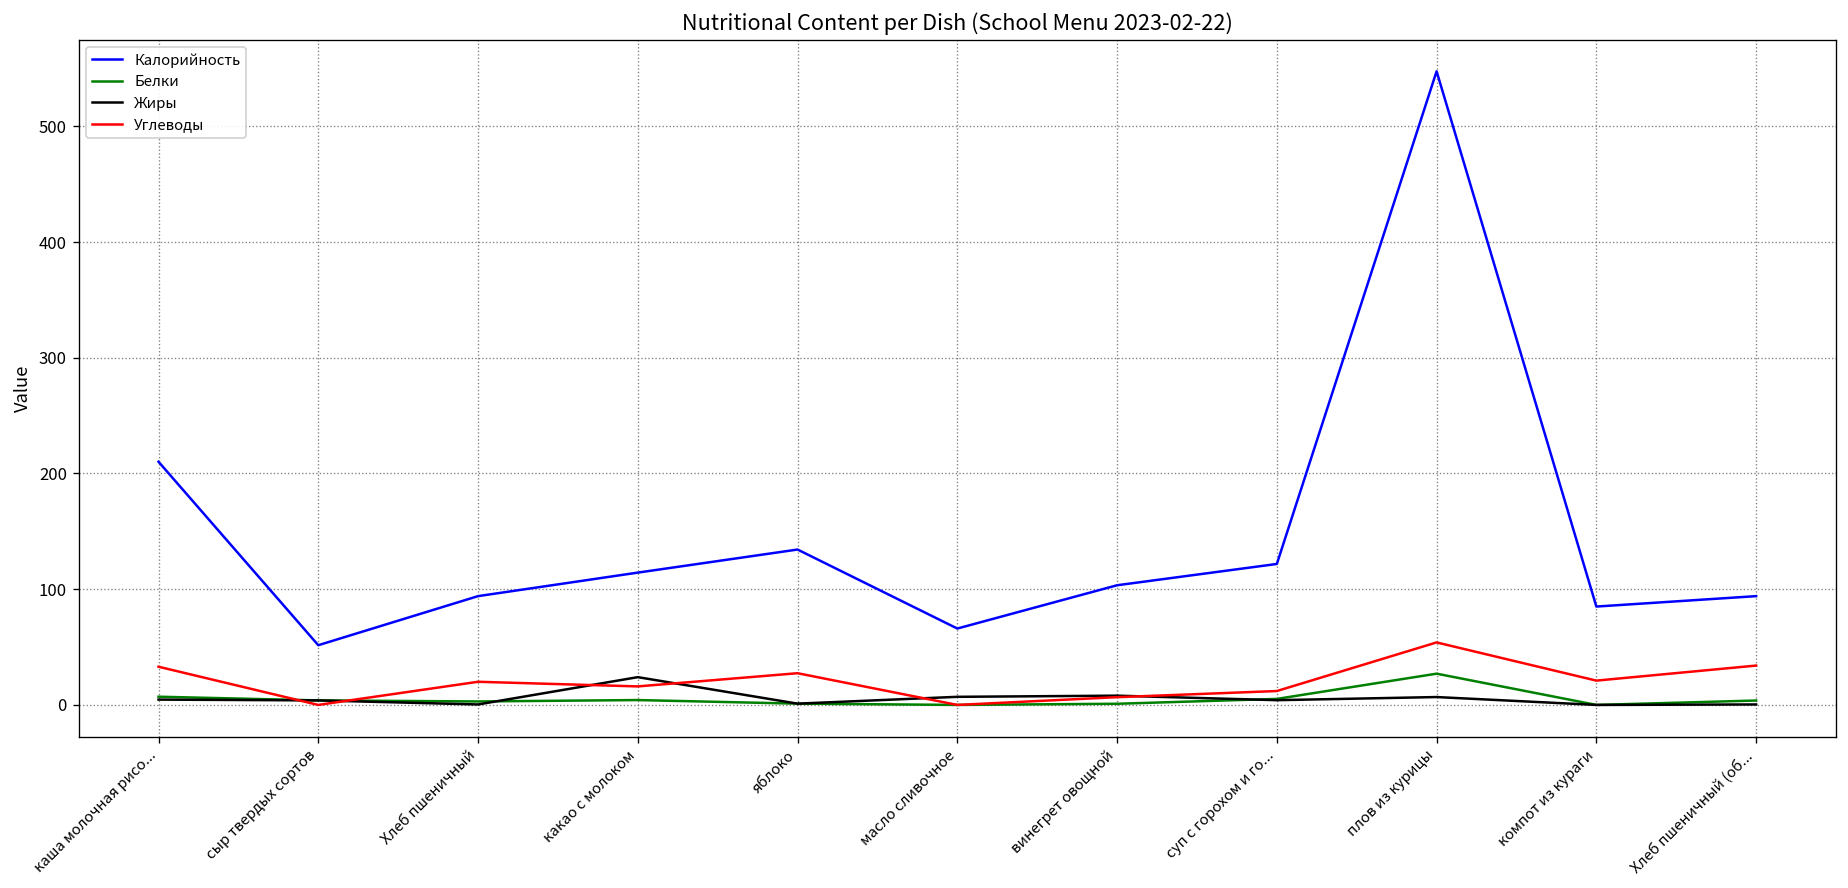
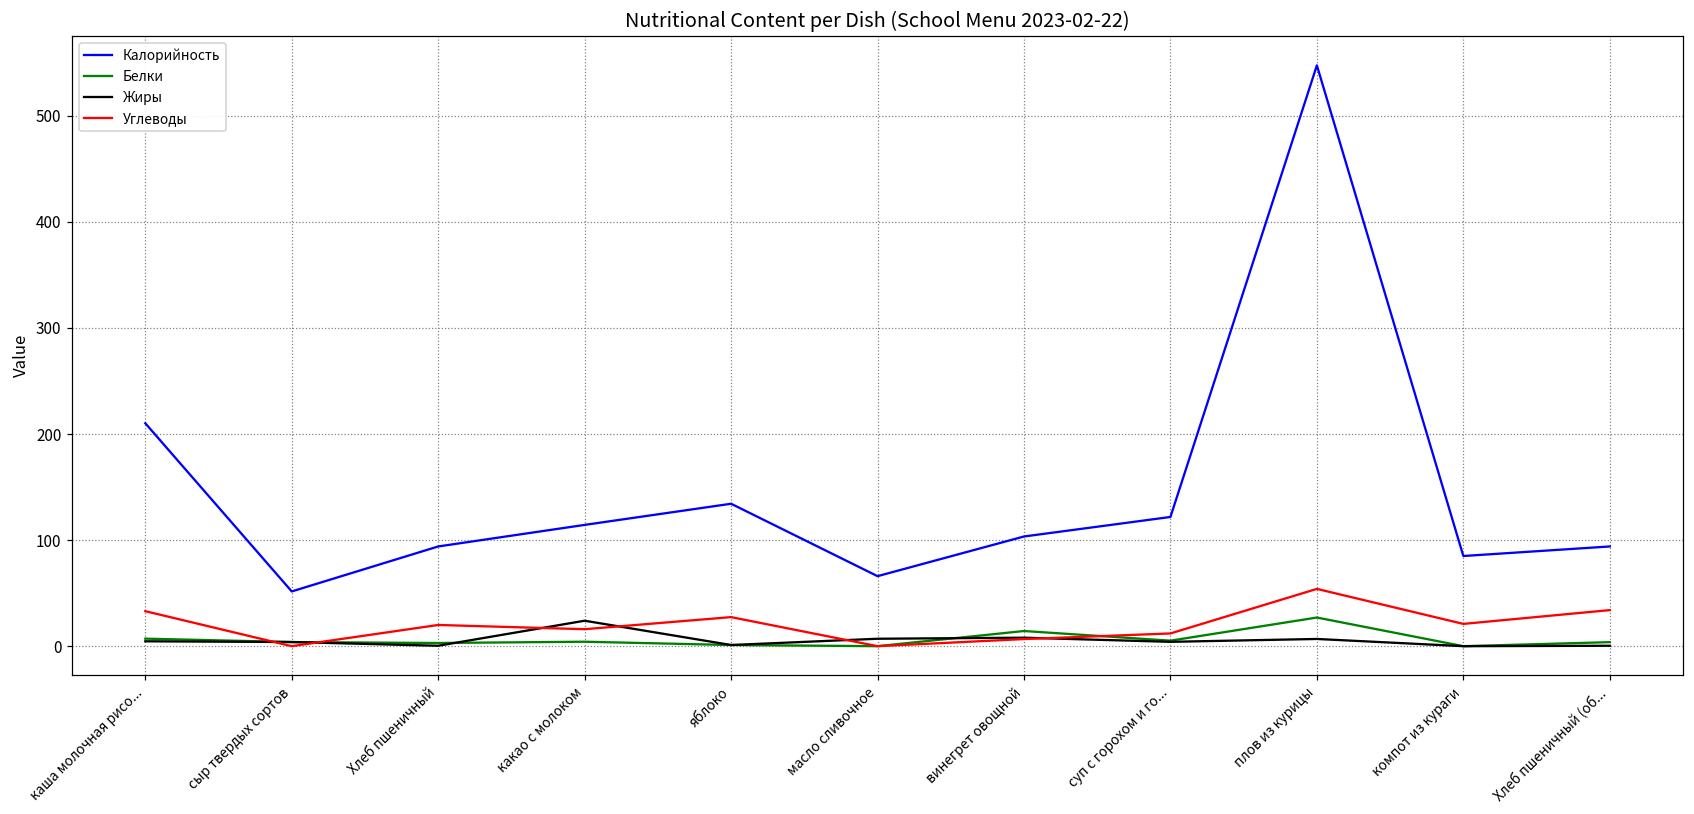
Белки, винегрет овощной: 0 -> 10
